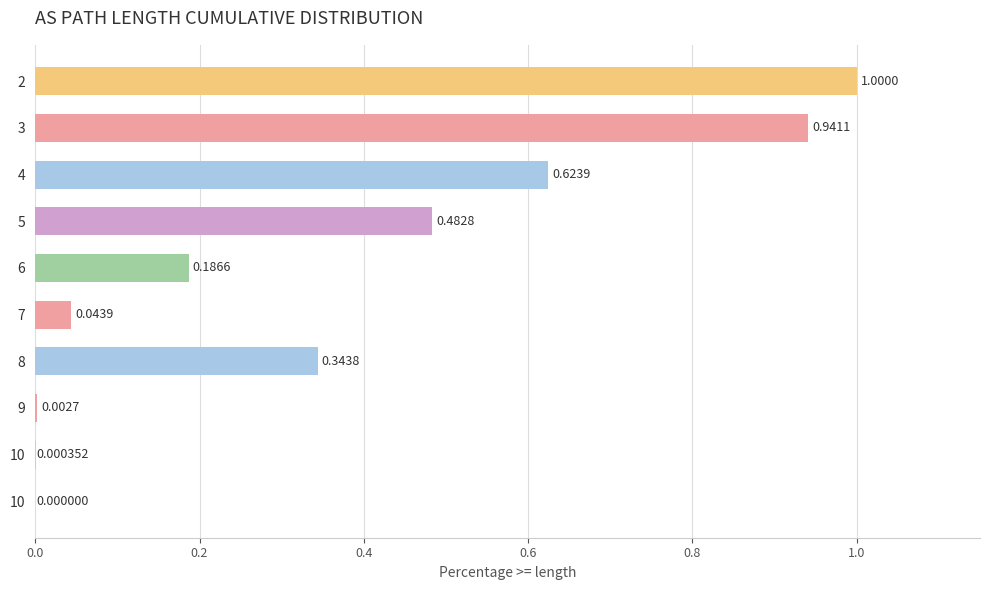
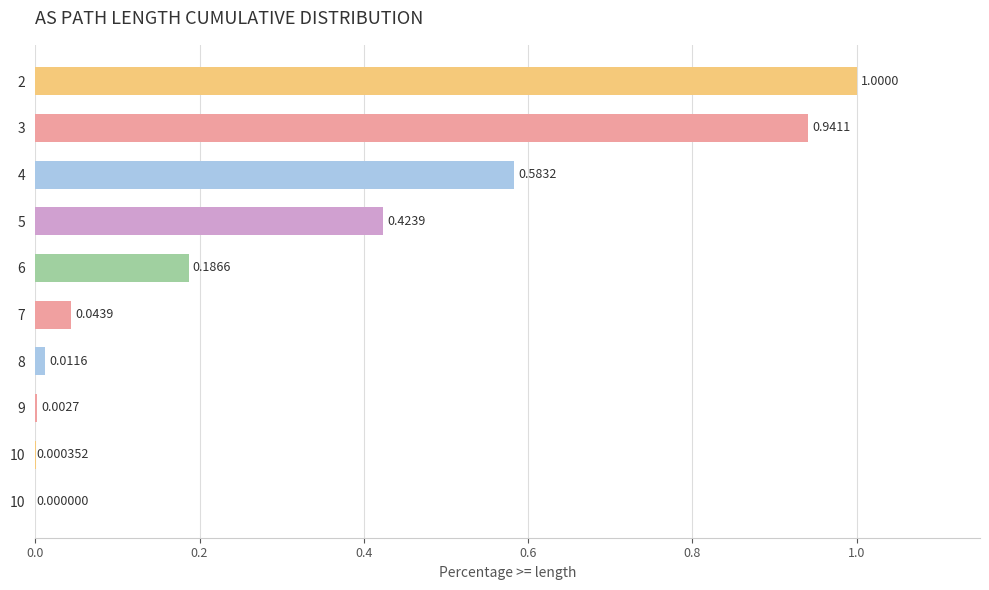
4: 0.6239 -> 0.5832
5: 0.4828 -> 0.4239
8: 0.3438 -> 0.0116
